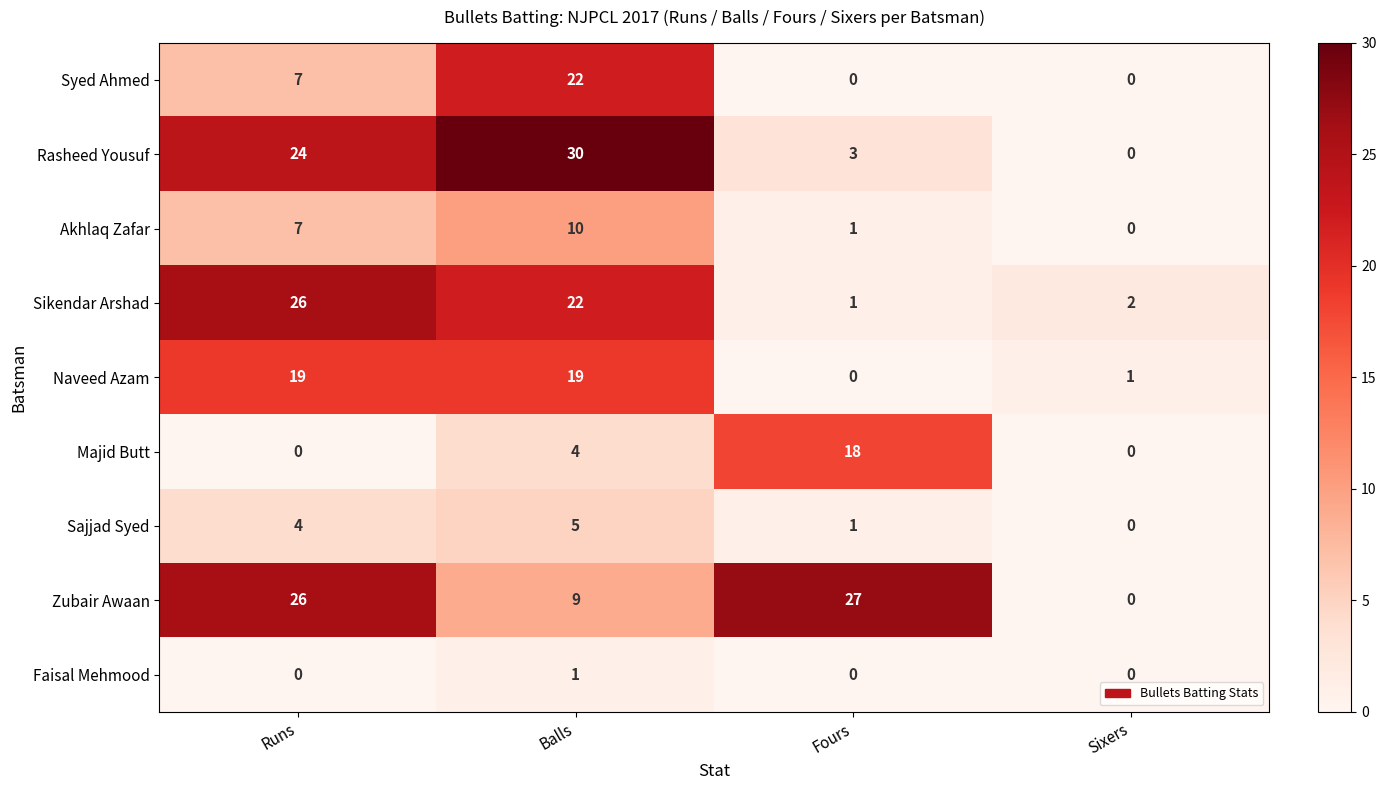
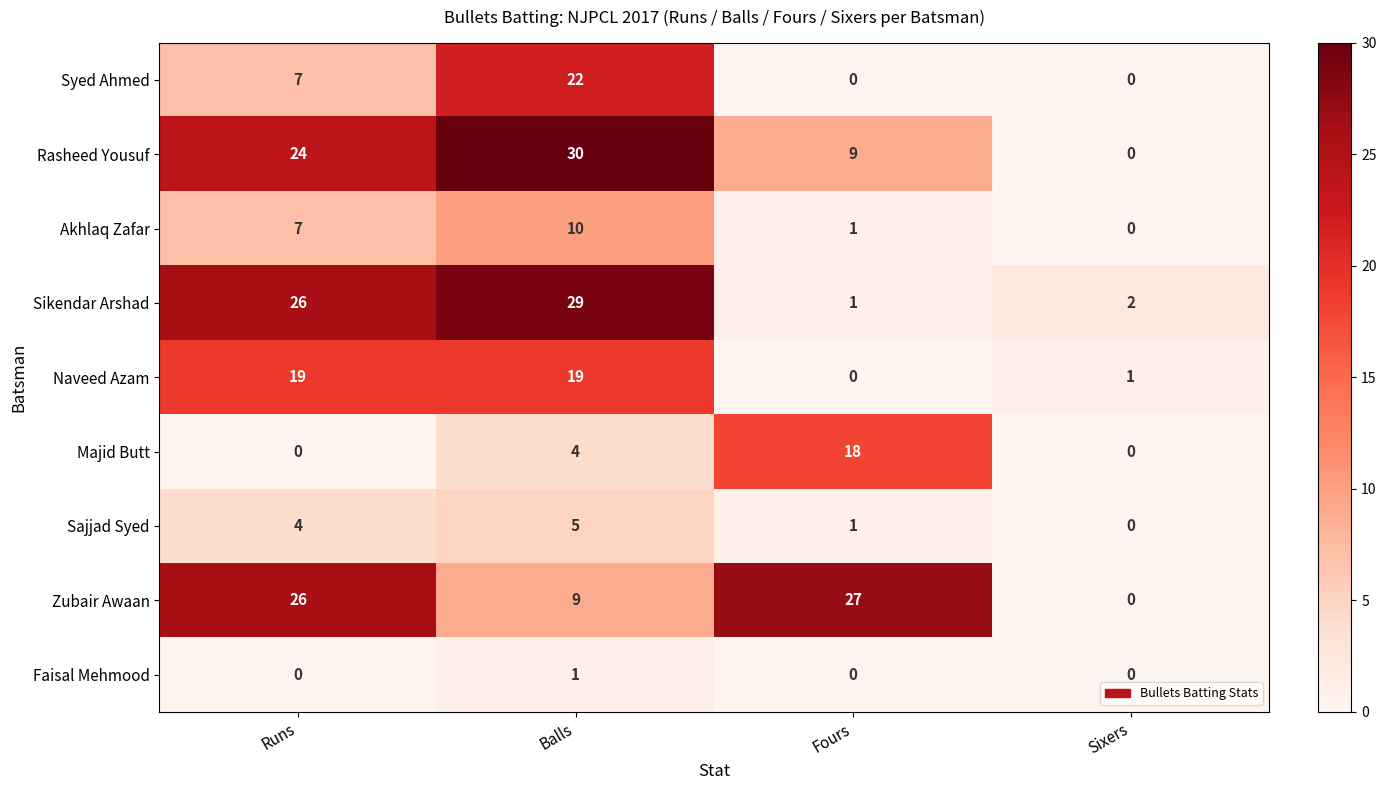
Rasheed Yousuf, Fours: 3 -> 9
Sikendar Arshad, Balls: 22 -> 29
